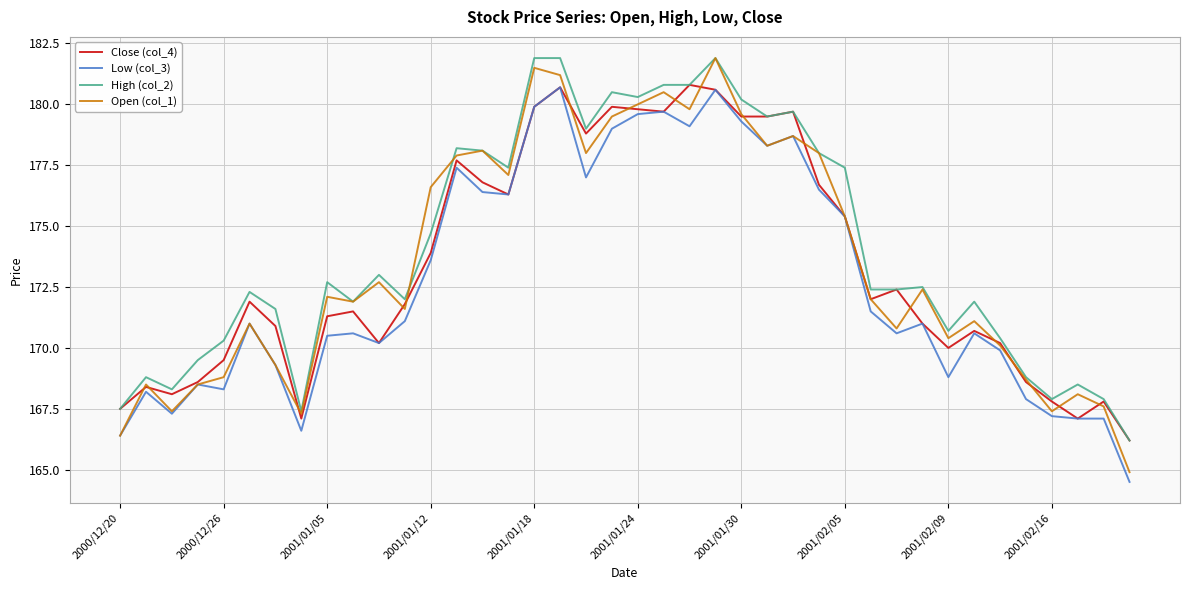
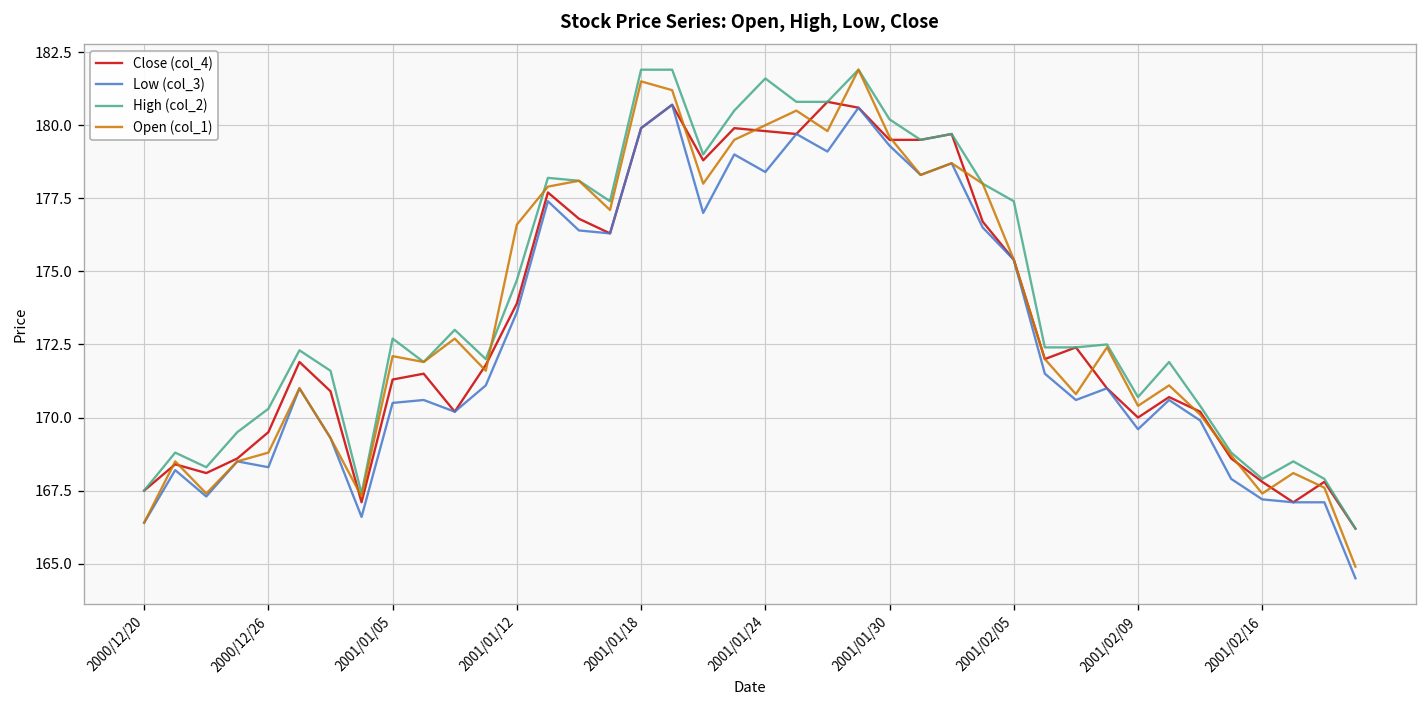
Low (col_3), 2001/01/24: 179.6 -> 178.4
High (col_2), 2001/01/24: 180.3 -> 181.6
Low (col_3), 2001/02/09: 168.8 -> 169.6
